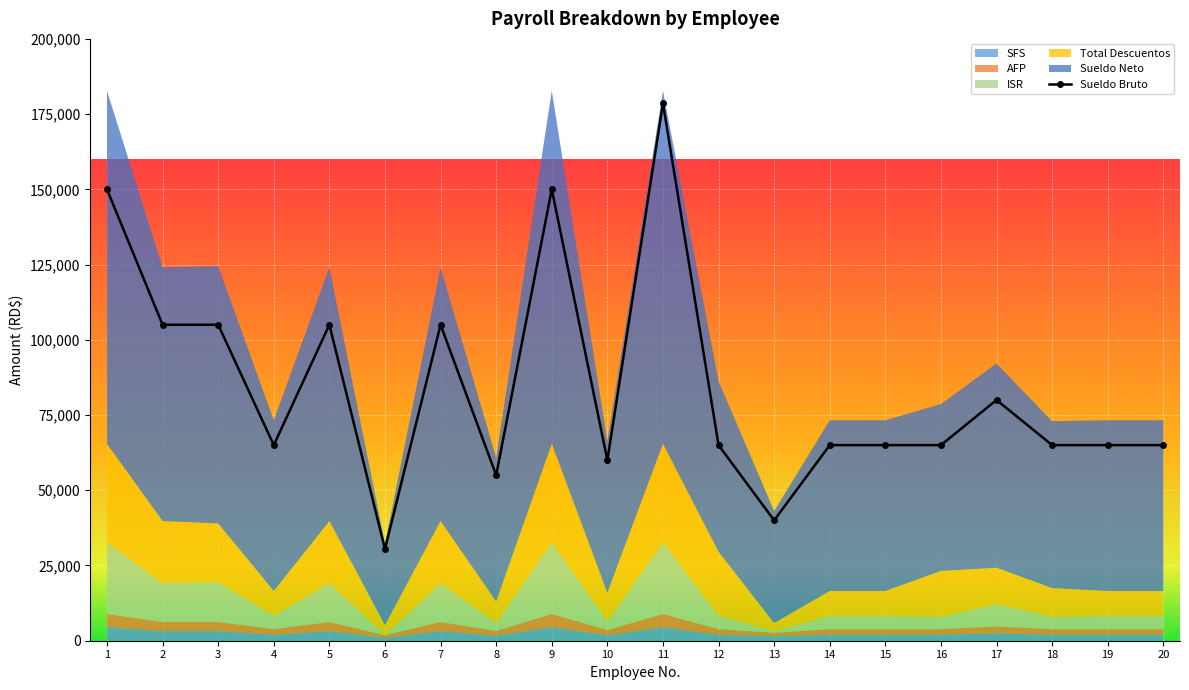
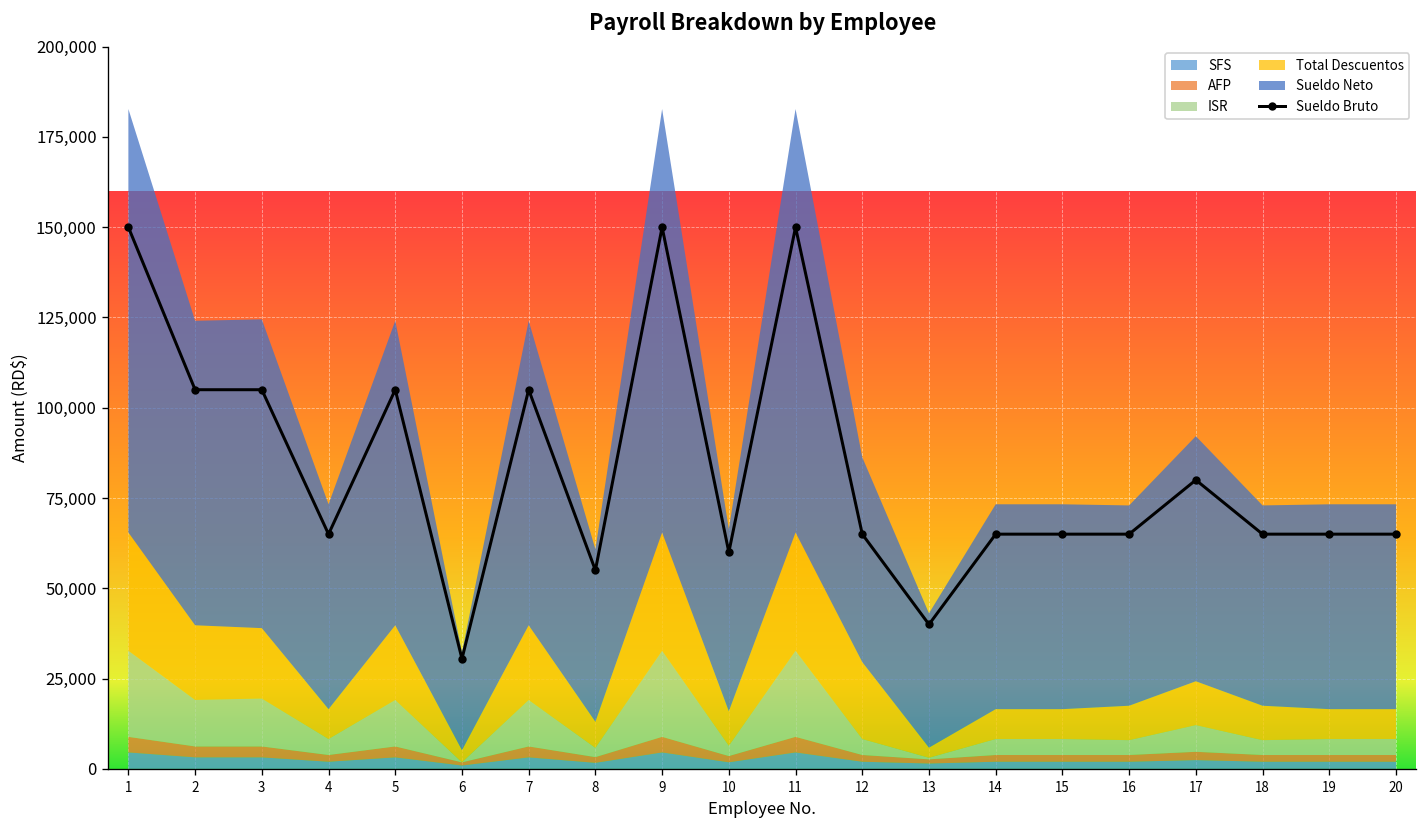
Sueldo Bruto, 11: 179,000 -> 150,000
Total Descuentos, 16: 15,000 -> 10,000
